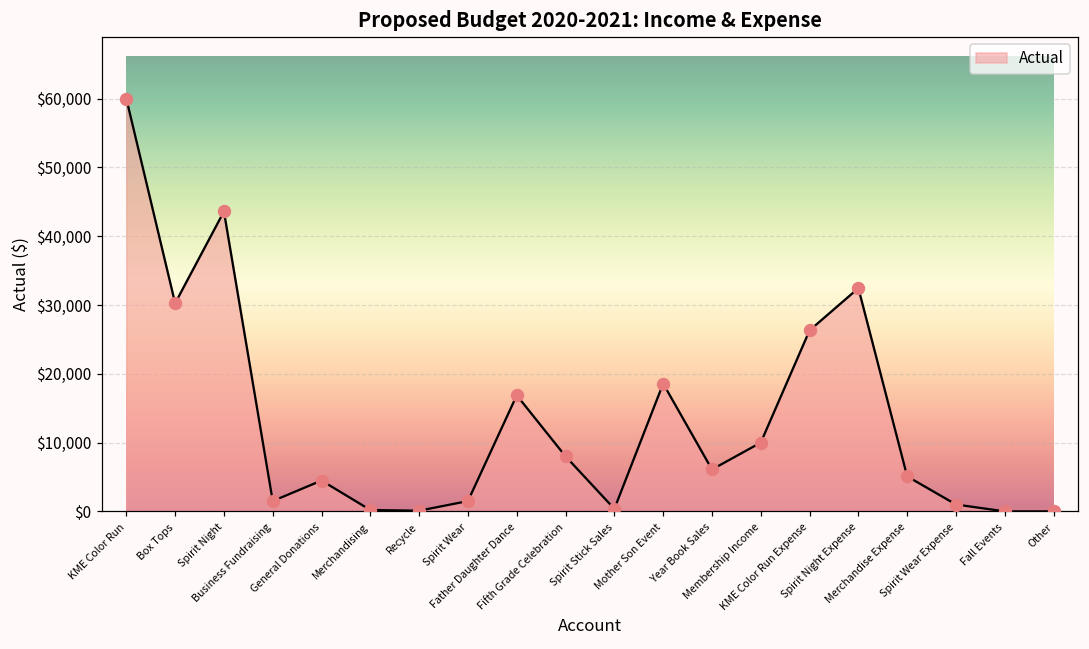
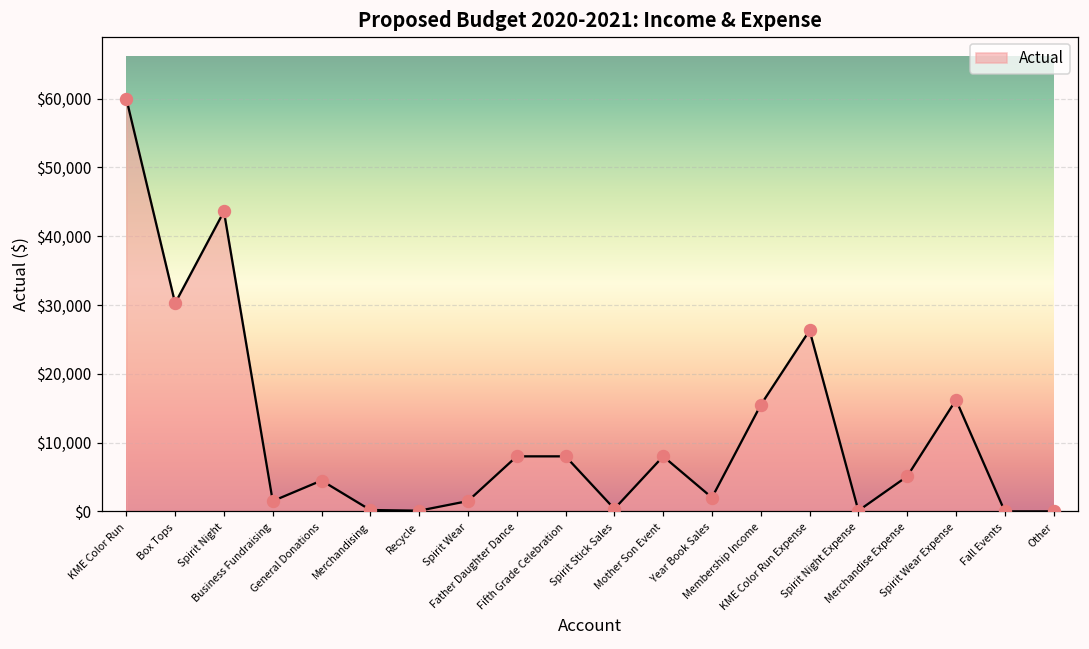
Father Daughter Dance: $17,000 -> $8,000
Mother Son Event: $19,000 -> $8,000
Year Book Sales: $6,000 -> $2,000
Membership Income: $10,000 -> $15,000
Spirit Night Expense: $32,000 -> $0
Spirit Wear Expense: $1,000 -> $16,000
